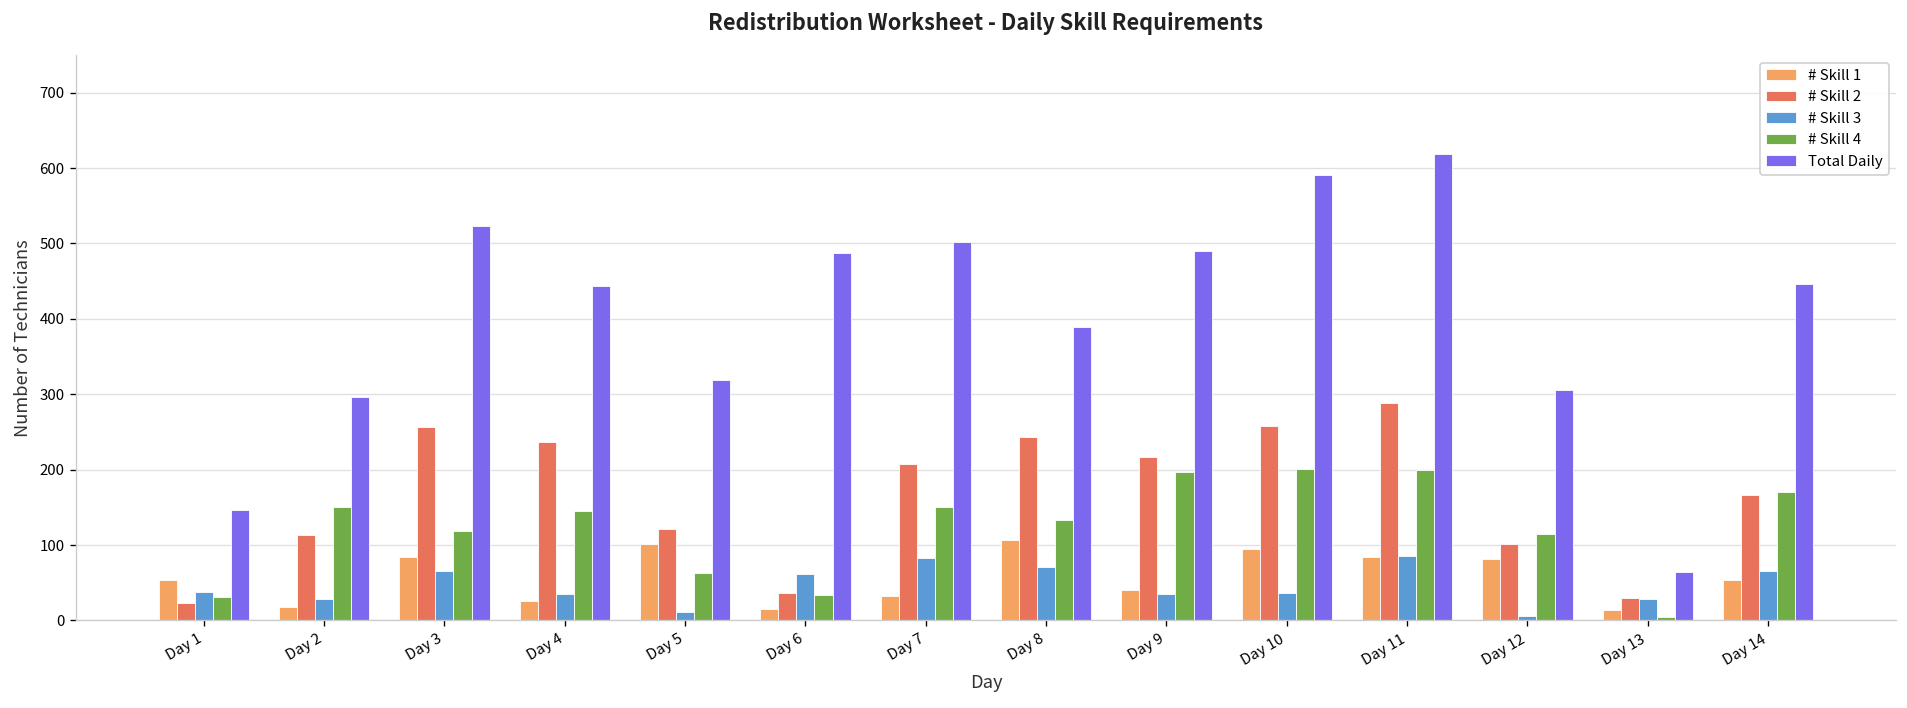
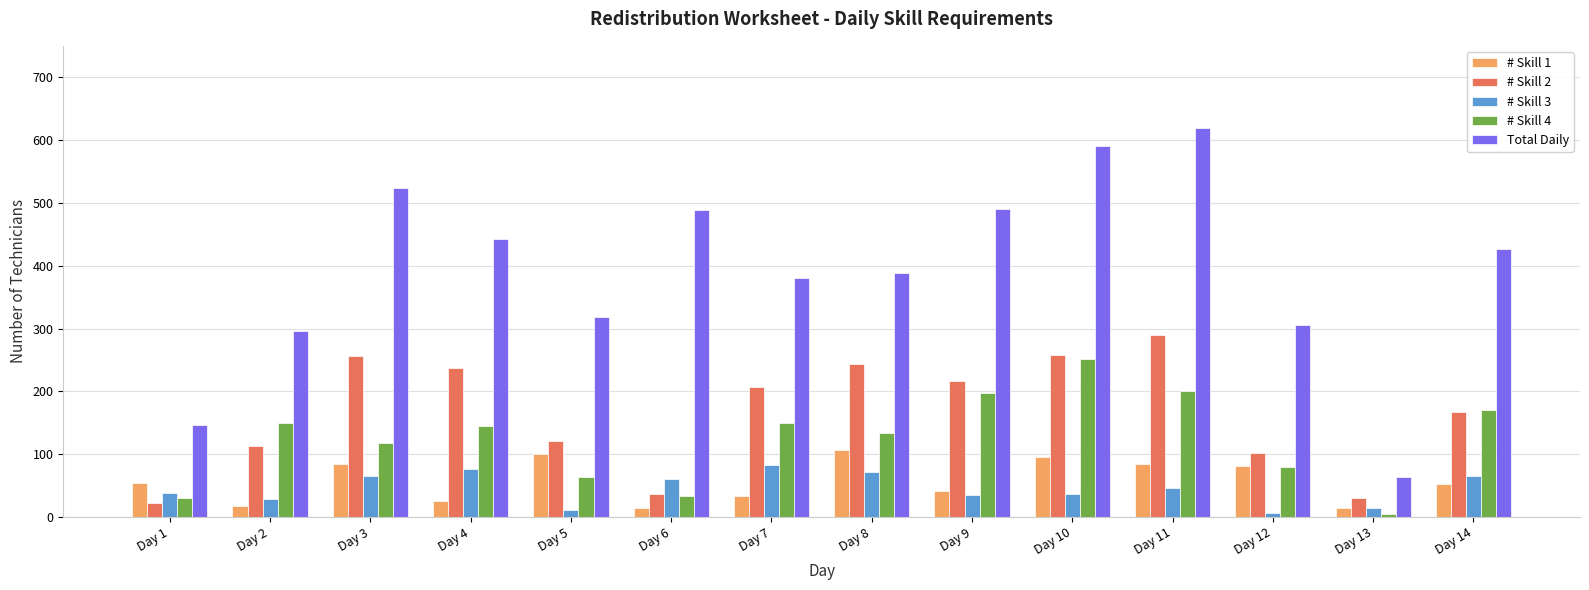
# Skill 3, Day 4: 40 -> 80
Total Daily, Day 7: 500 -> 380
# Skill 4, Day 10: 200 -> 250
# Skill 3, Day 11: 90 -> 50
# Skill 4, Day 12: 120 -> 80
# Skill 3, Day 13: 30 -> 20
Total Daily, Day 14: 450 -> 430
